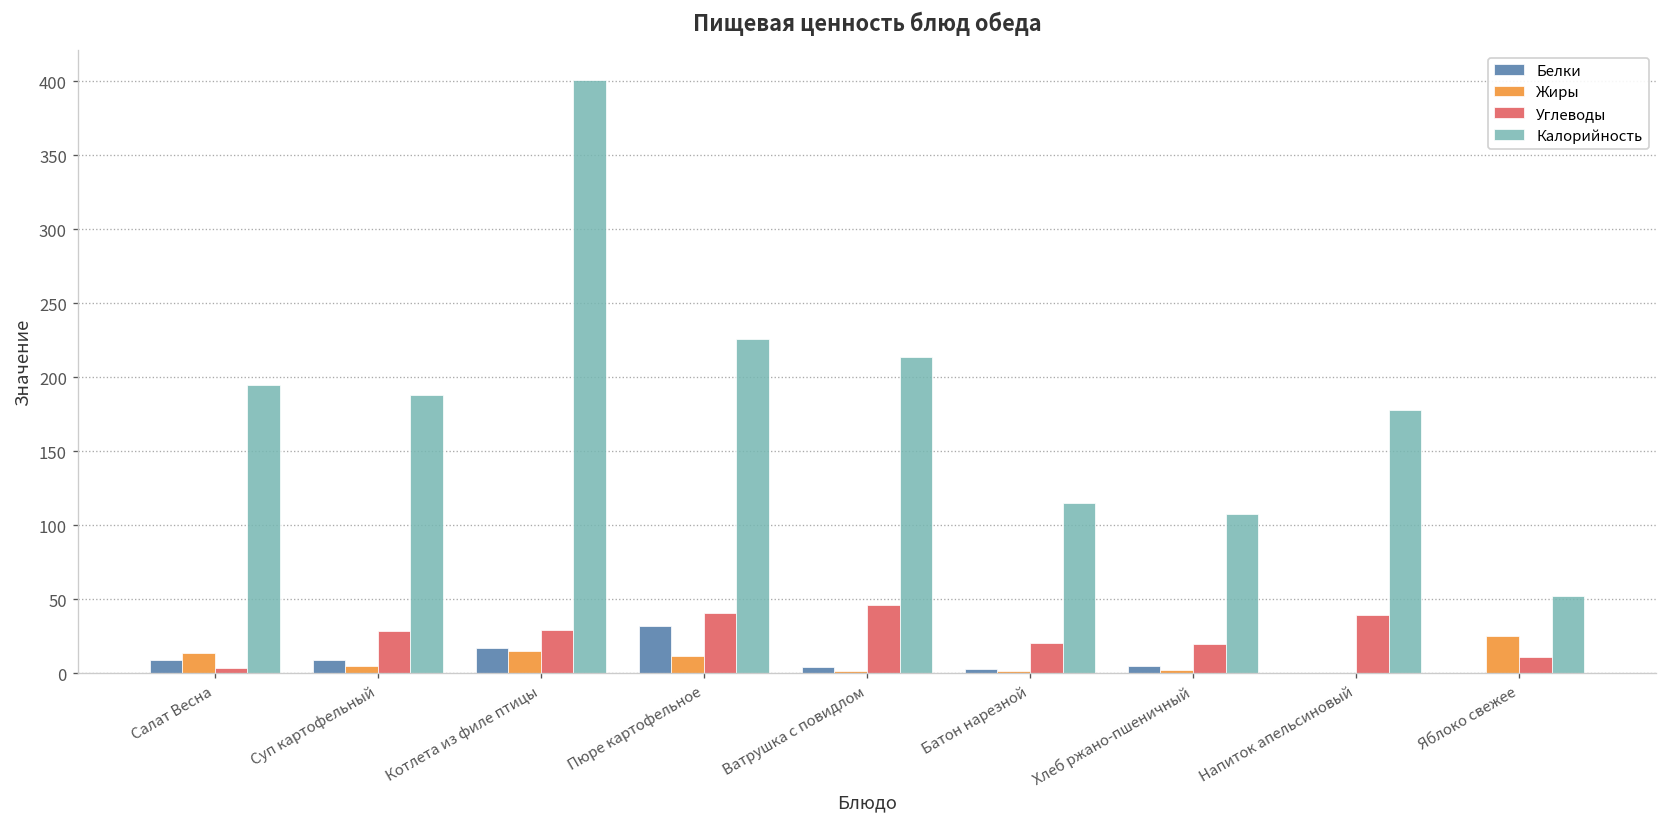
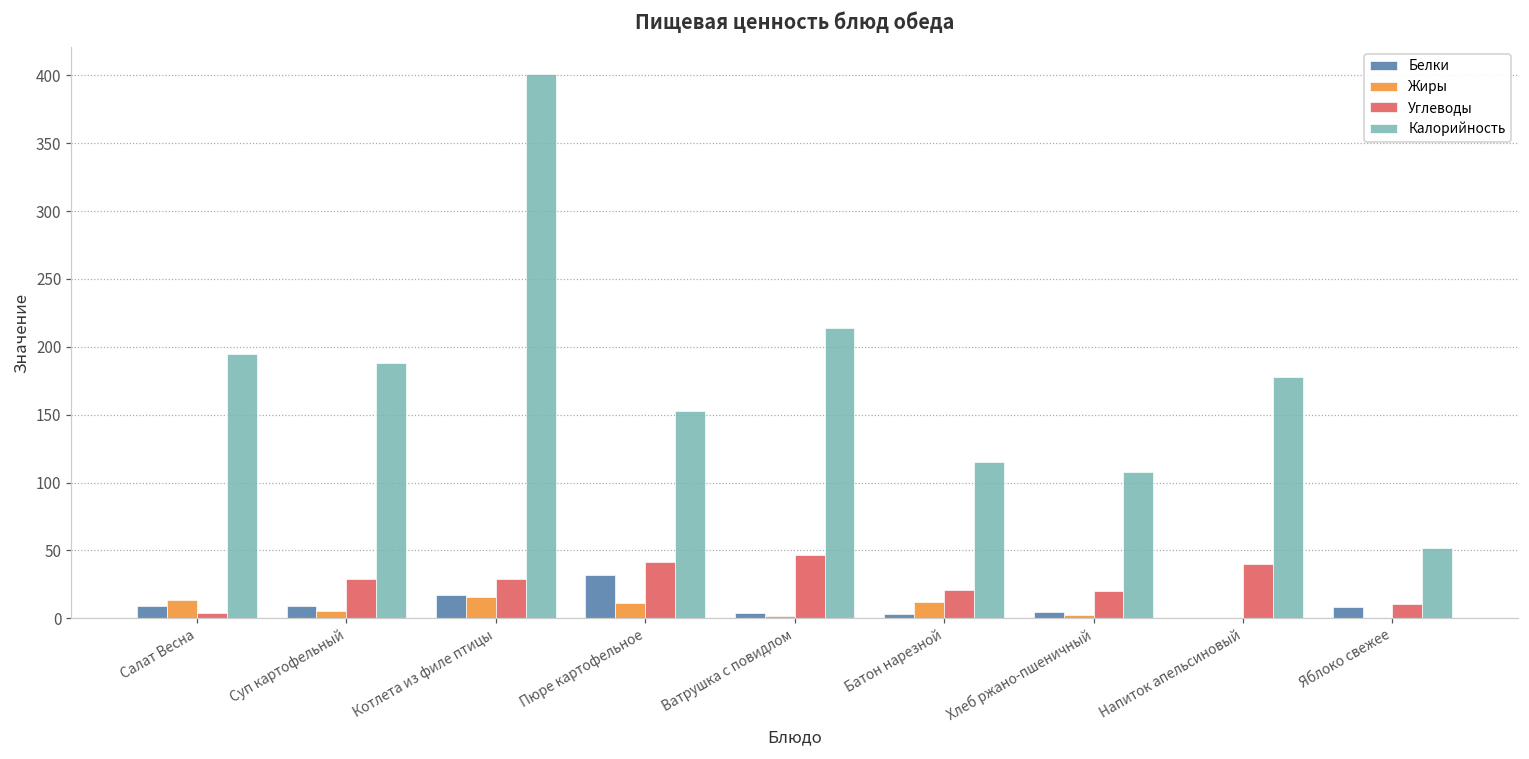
Калорийность, Пюре картофельное: 226 -> 153
Жиры, Батон нарезной: 2 -> 12
Белки, Яблоко свежее: 0 -> 8
Жиры, Яблоко свежее: 25 -> 0
